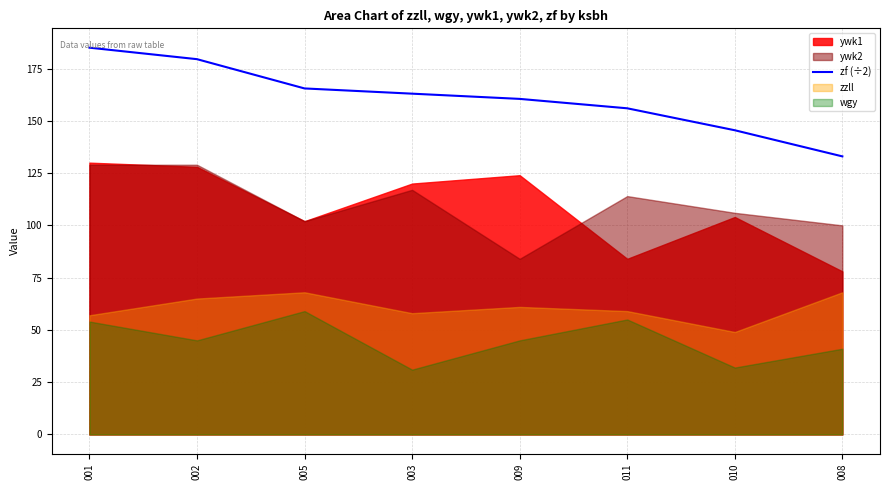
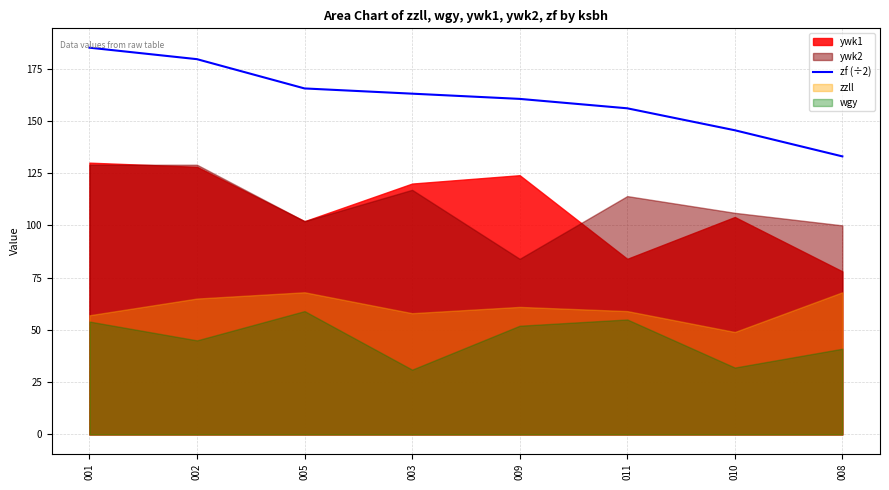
wgy, 009: 45 -> 52
